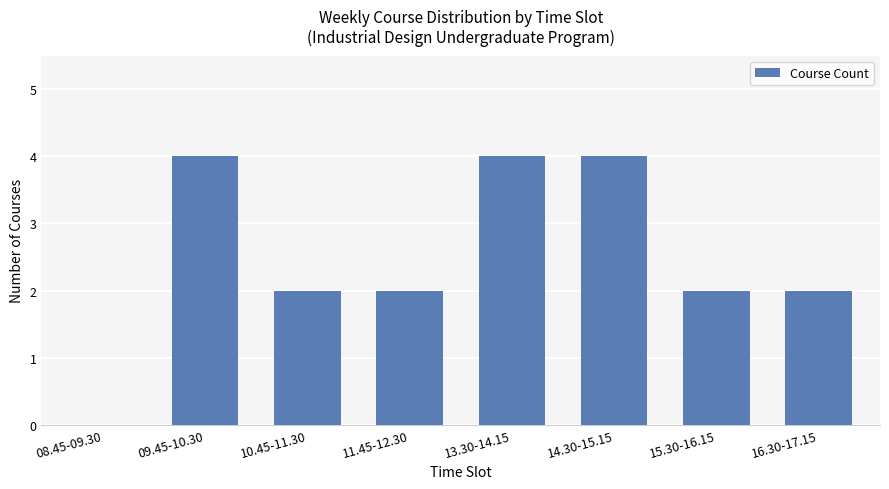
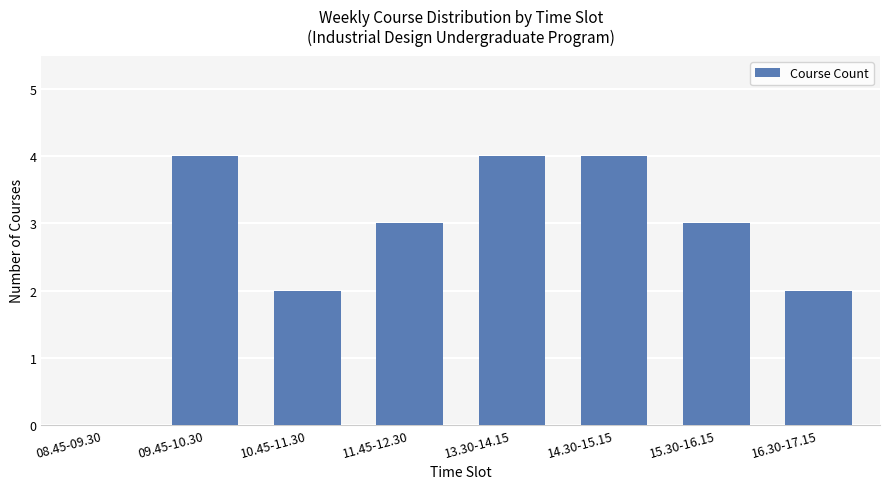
11.45-12.30: 2 -> 3
15.30-16.15: 2 -> 3
